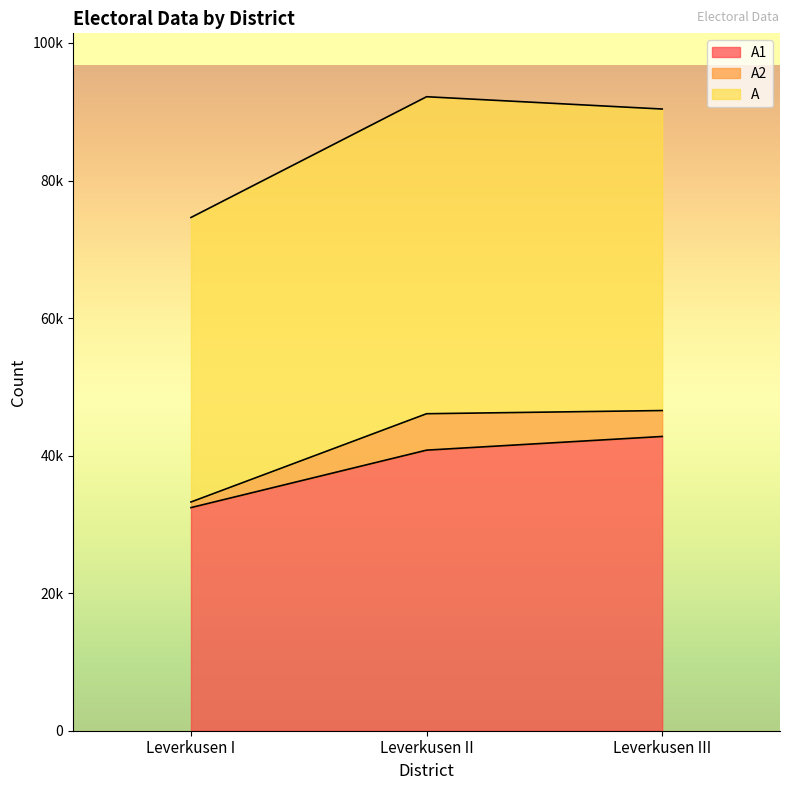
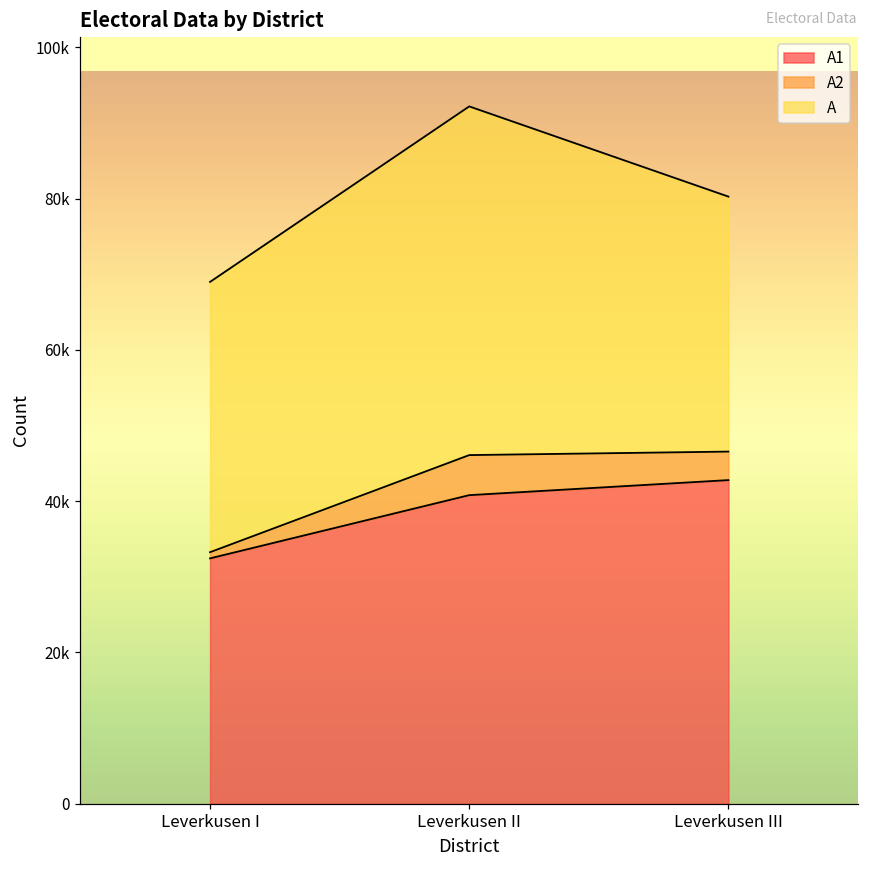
A, Leverkusen I: 41000 -> 36000
A, Leverkusen III: 44000 -> 34000
